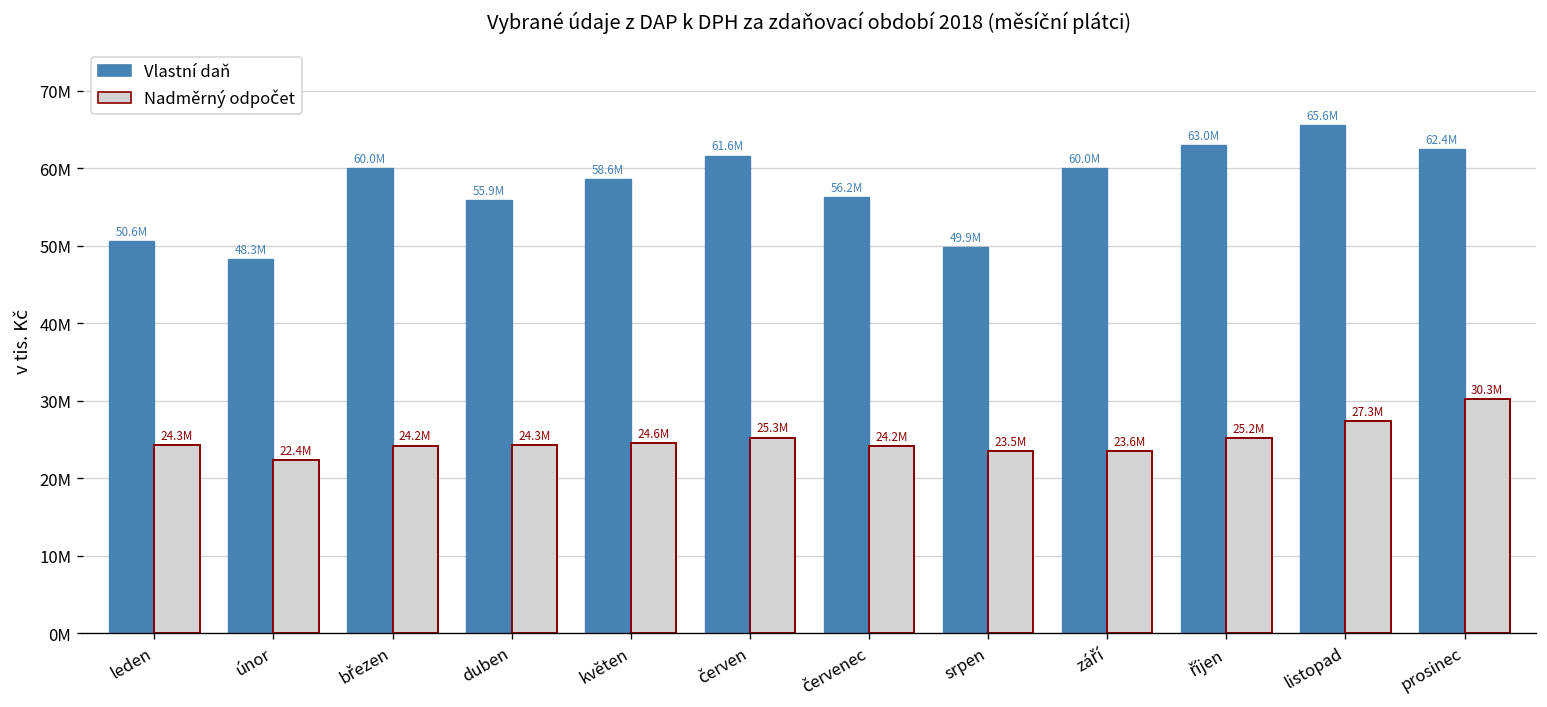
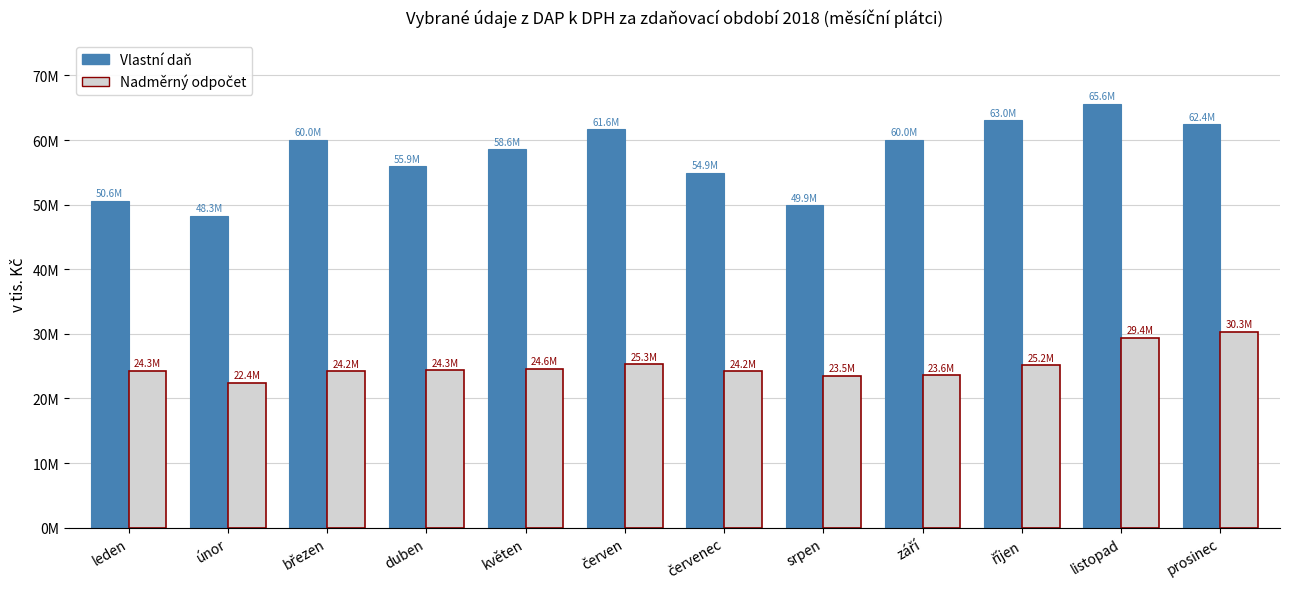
Vlastní daň, červenec: 56.2M -> 54.9M
Nadměrný odpočet, listopad: 27.3M -> 29.4M
